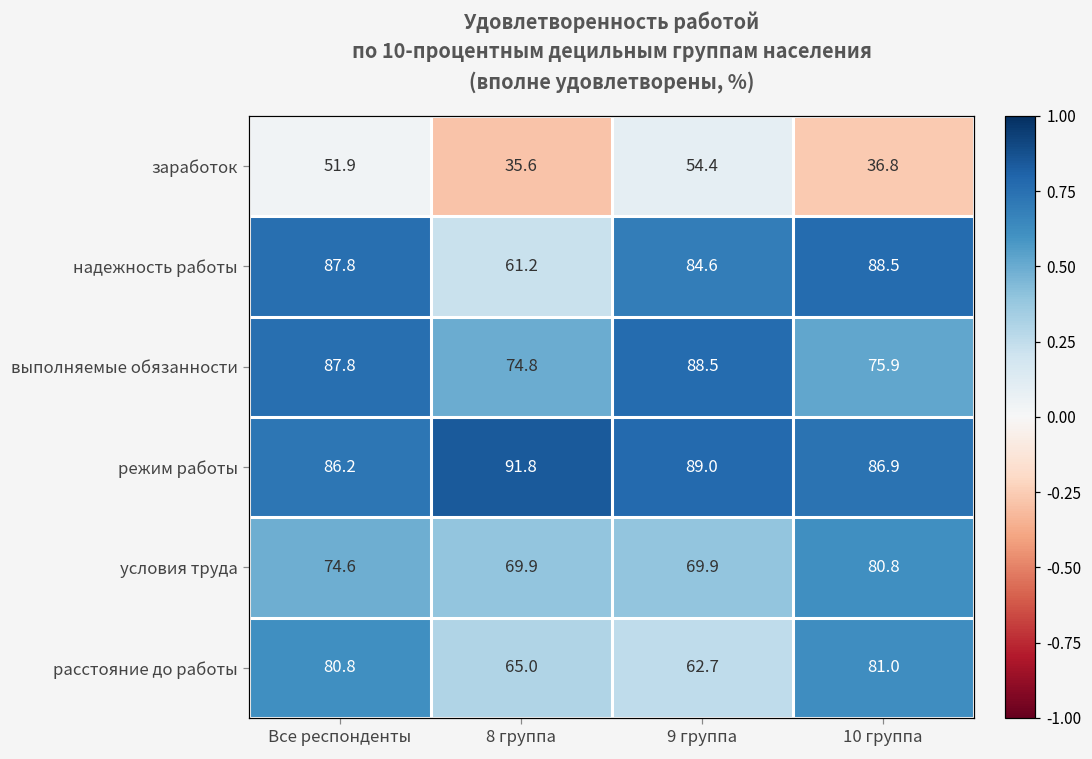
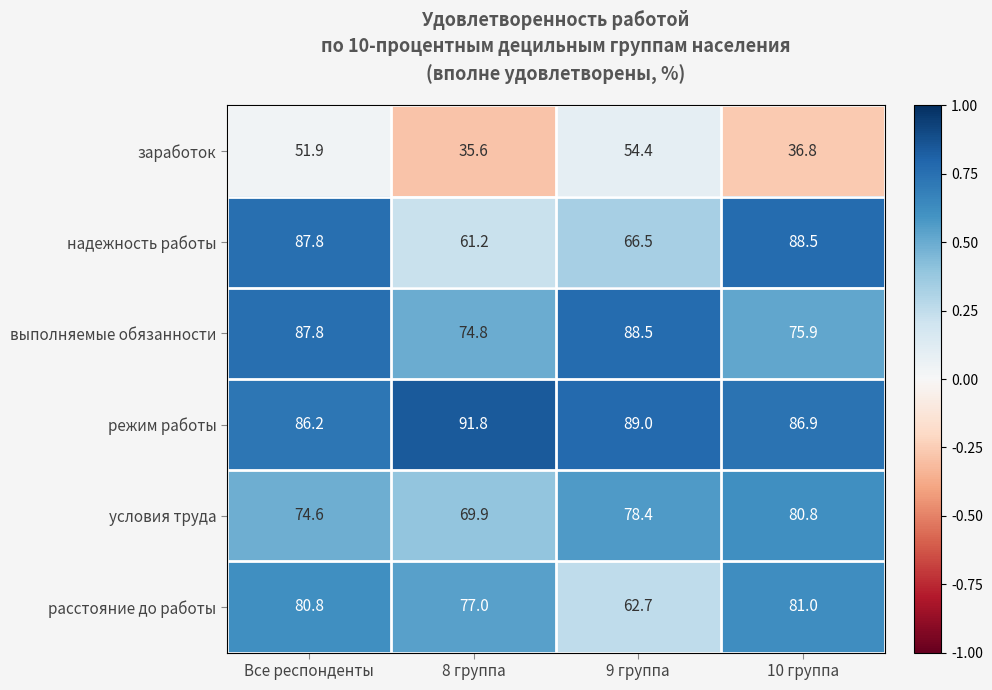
надежность работы, 9 группа: 84.6 -> 66.5
условия труда, 9 группа: 69.9 -> 78.4
расстояние до работы, 8 группа: 65.0 -> 77.0
